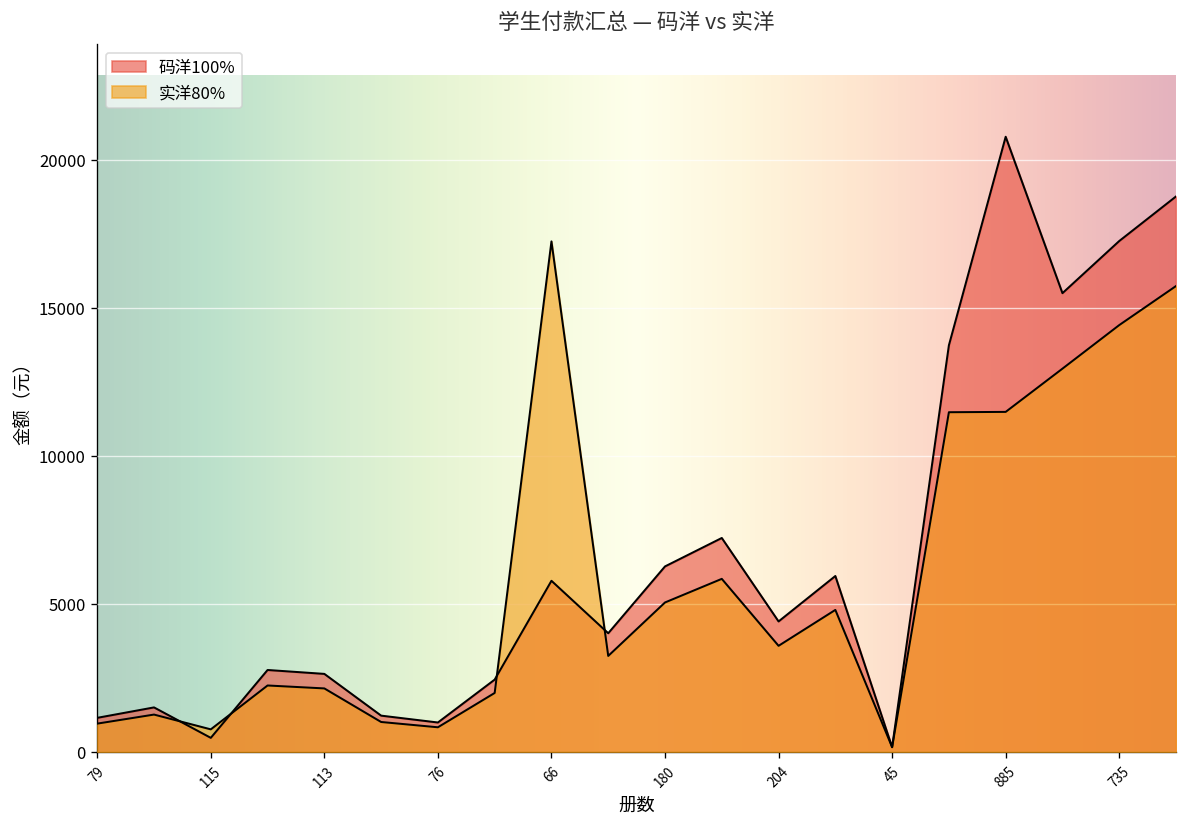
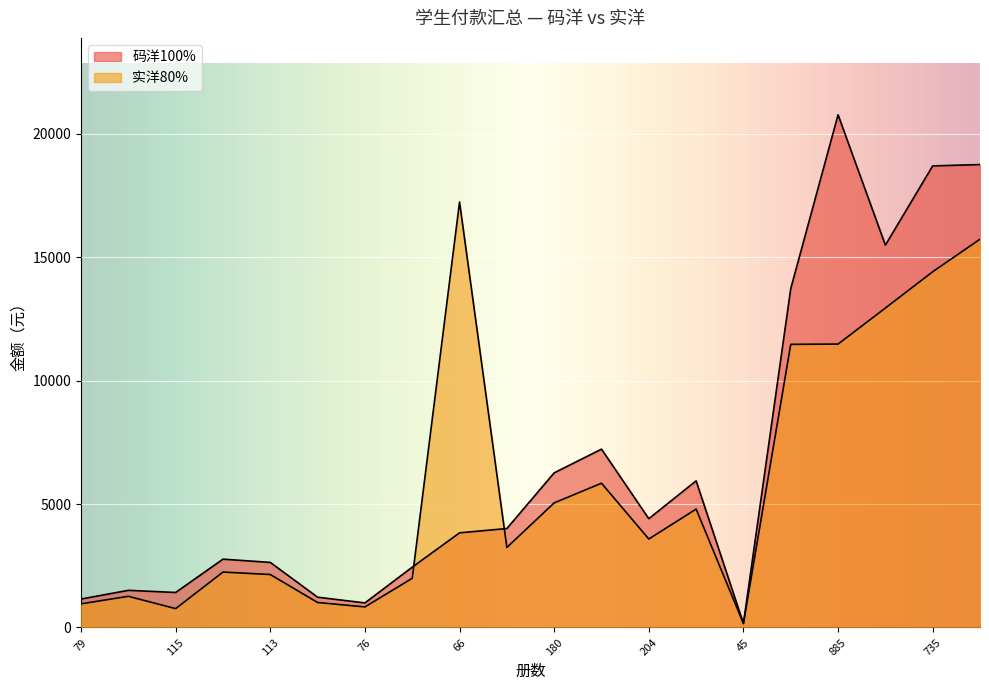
码洋100%, 115: 500 -> 1400
码洋100%, 66: 5800 -> 3800
码洋100%, 735: 17200 -> 18700
